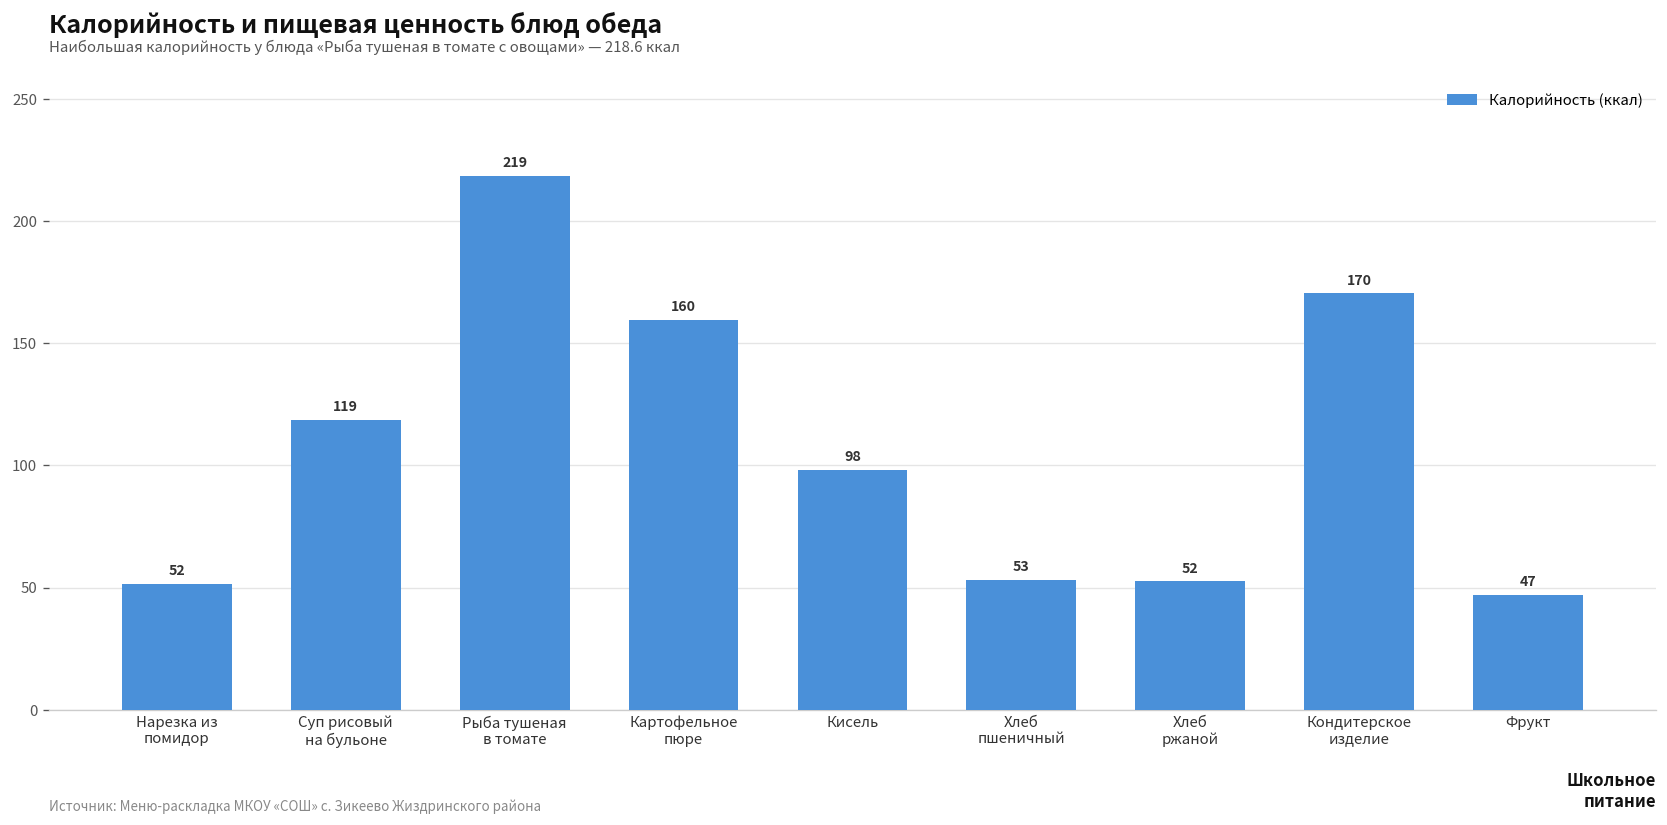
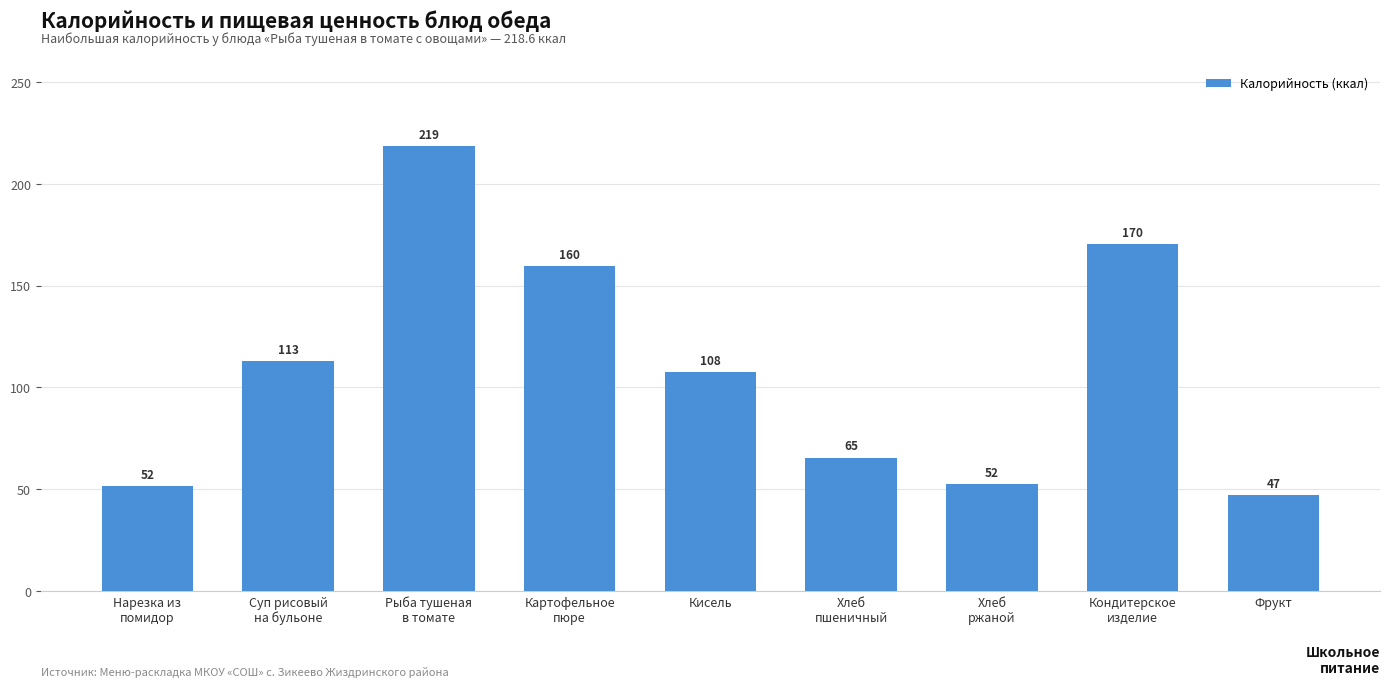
Суп рисовый на бульоне: 119 -> 113
Кисель: 98 -> 108
Хлеб пшеничный: 53 -> 65
